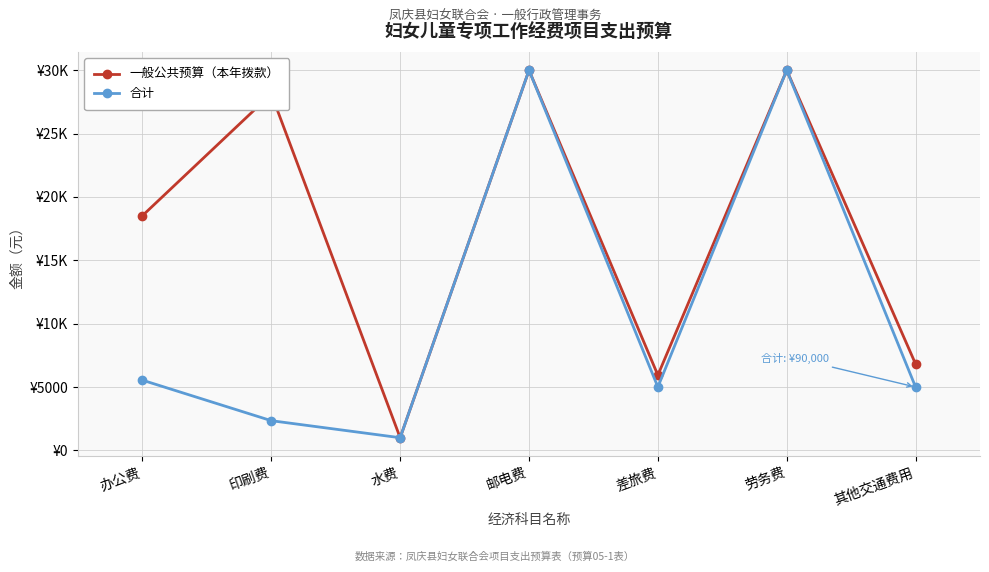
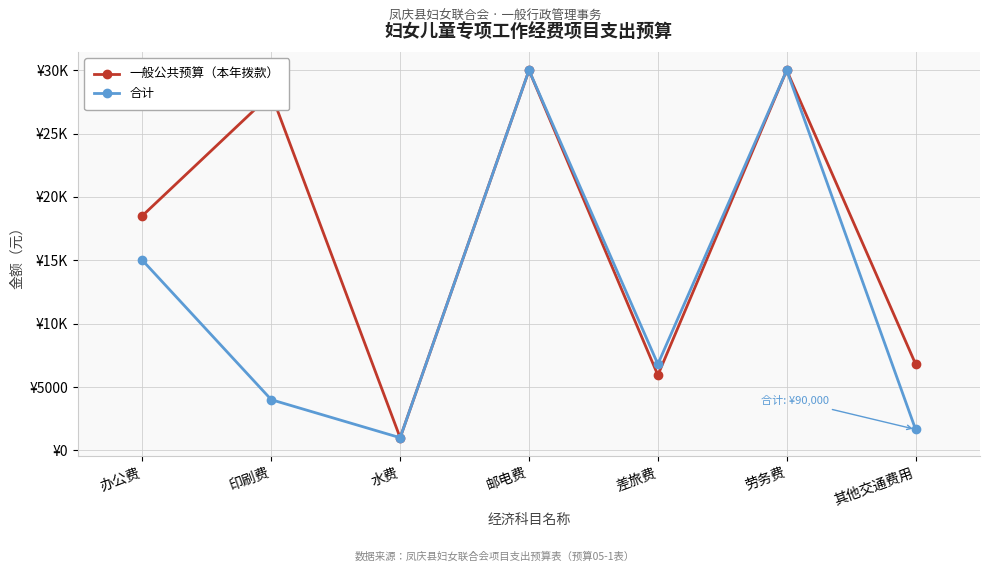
合计, 办公费: ¥5500 -> ¥15000
合计, 印刷费: ¥2300 -> ¥4000
合计, 差旅费: ¥5000 -> ¥6800
合计, 其他交通费用: ¥5000 -> ¥1700
